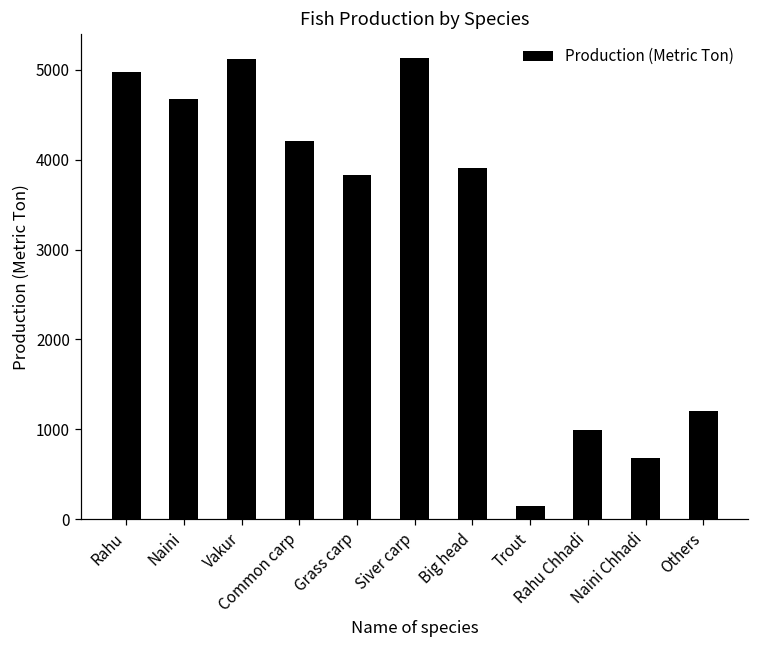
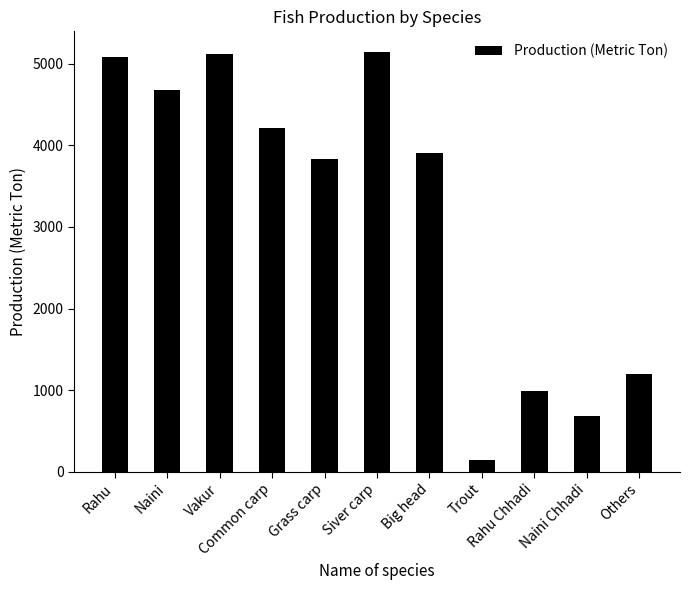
Rahu: 5000 -> 5100
